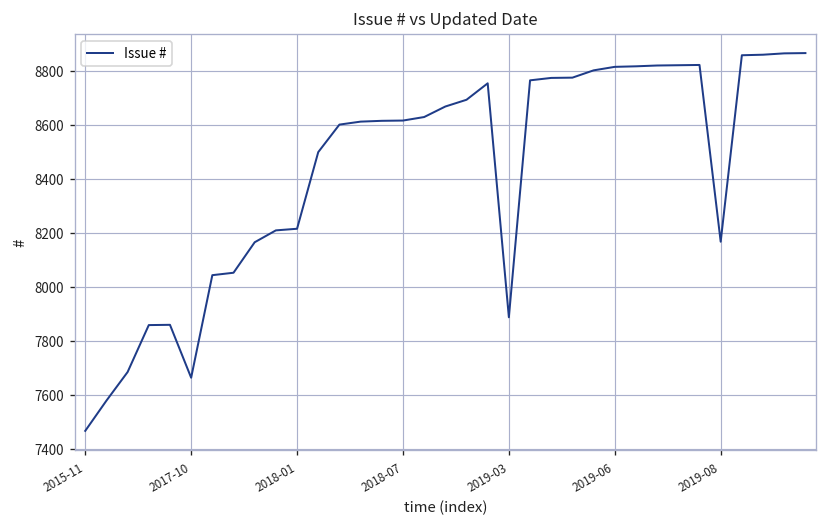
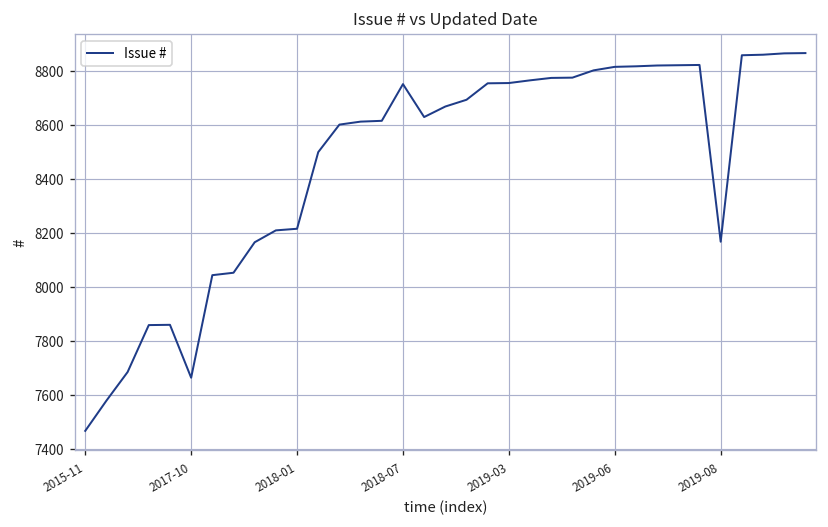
2018-07: 8620 -> 8750
2019-03: 7890 -> 8760
